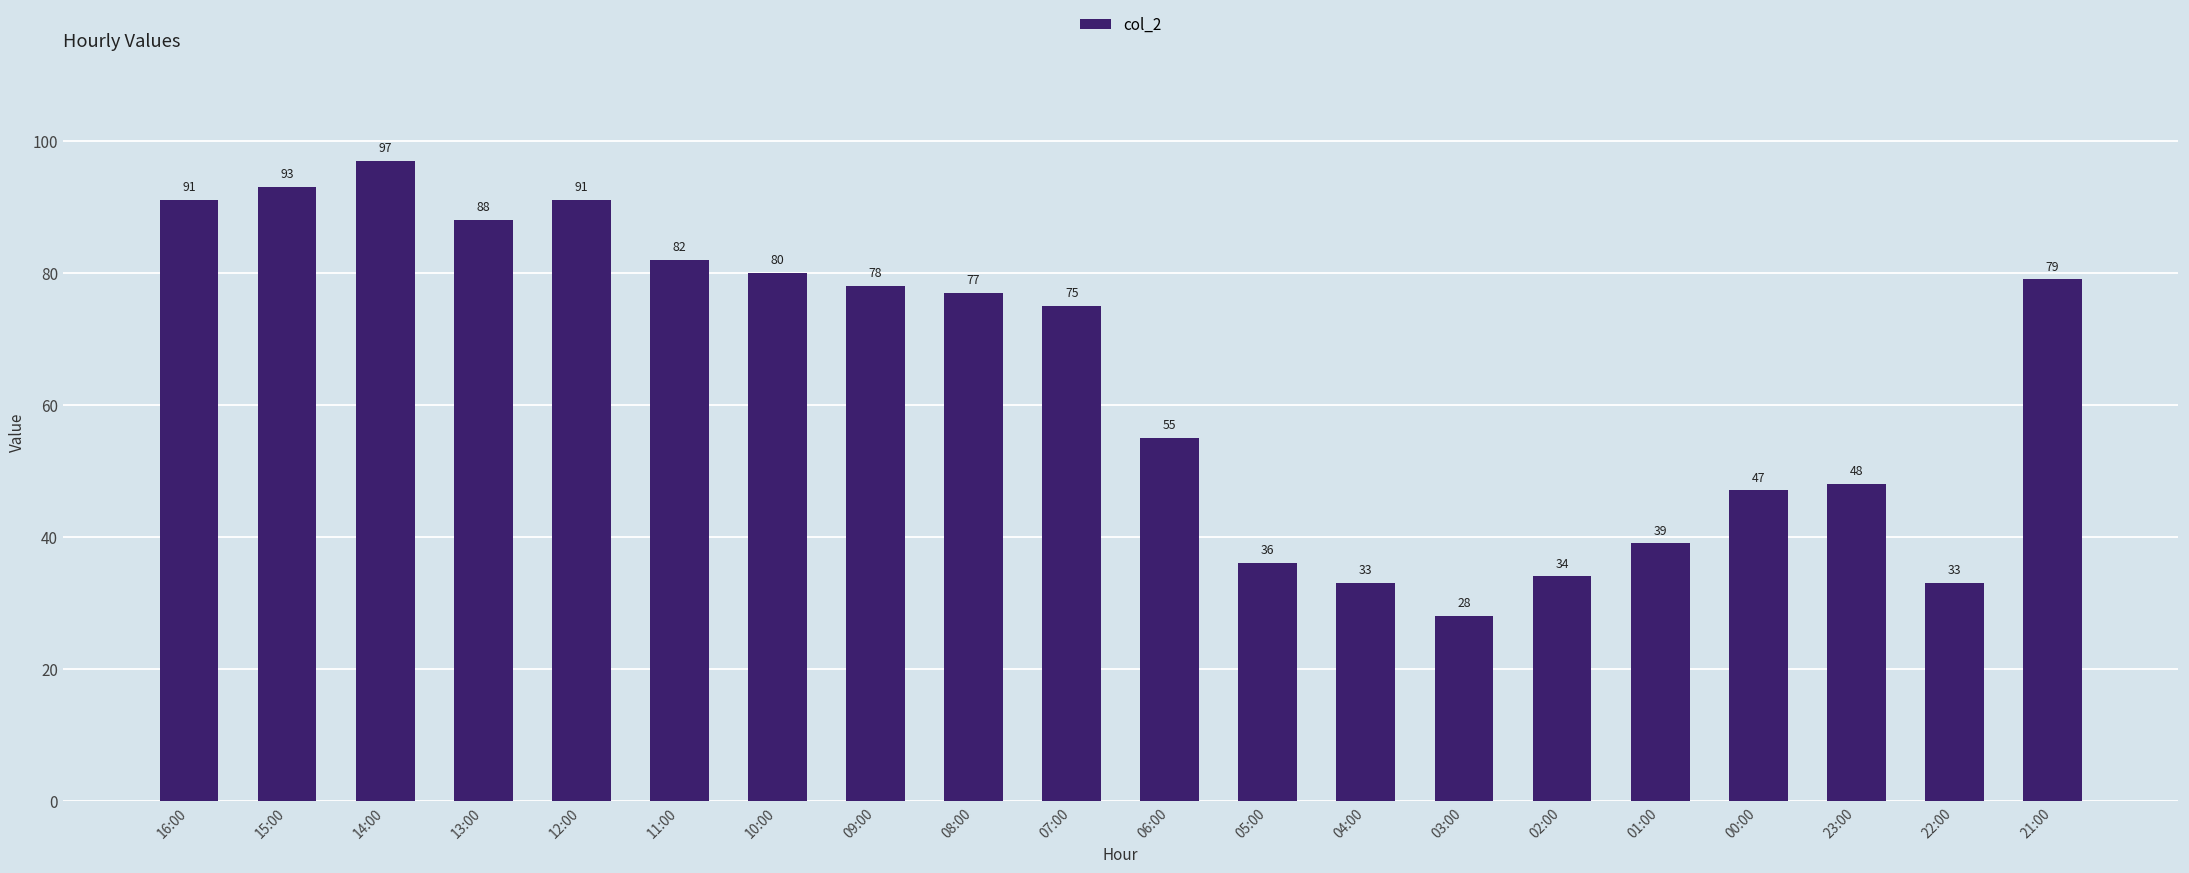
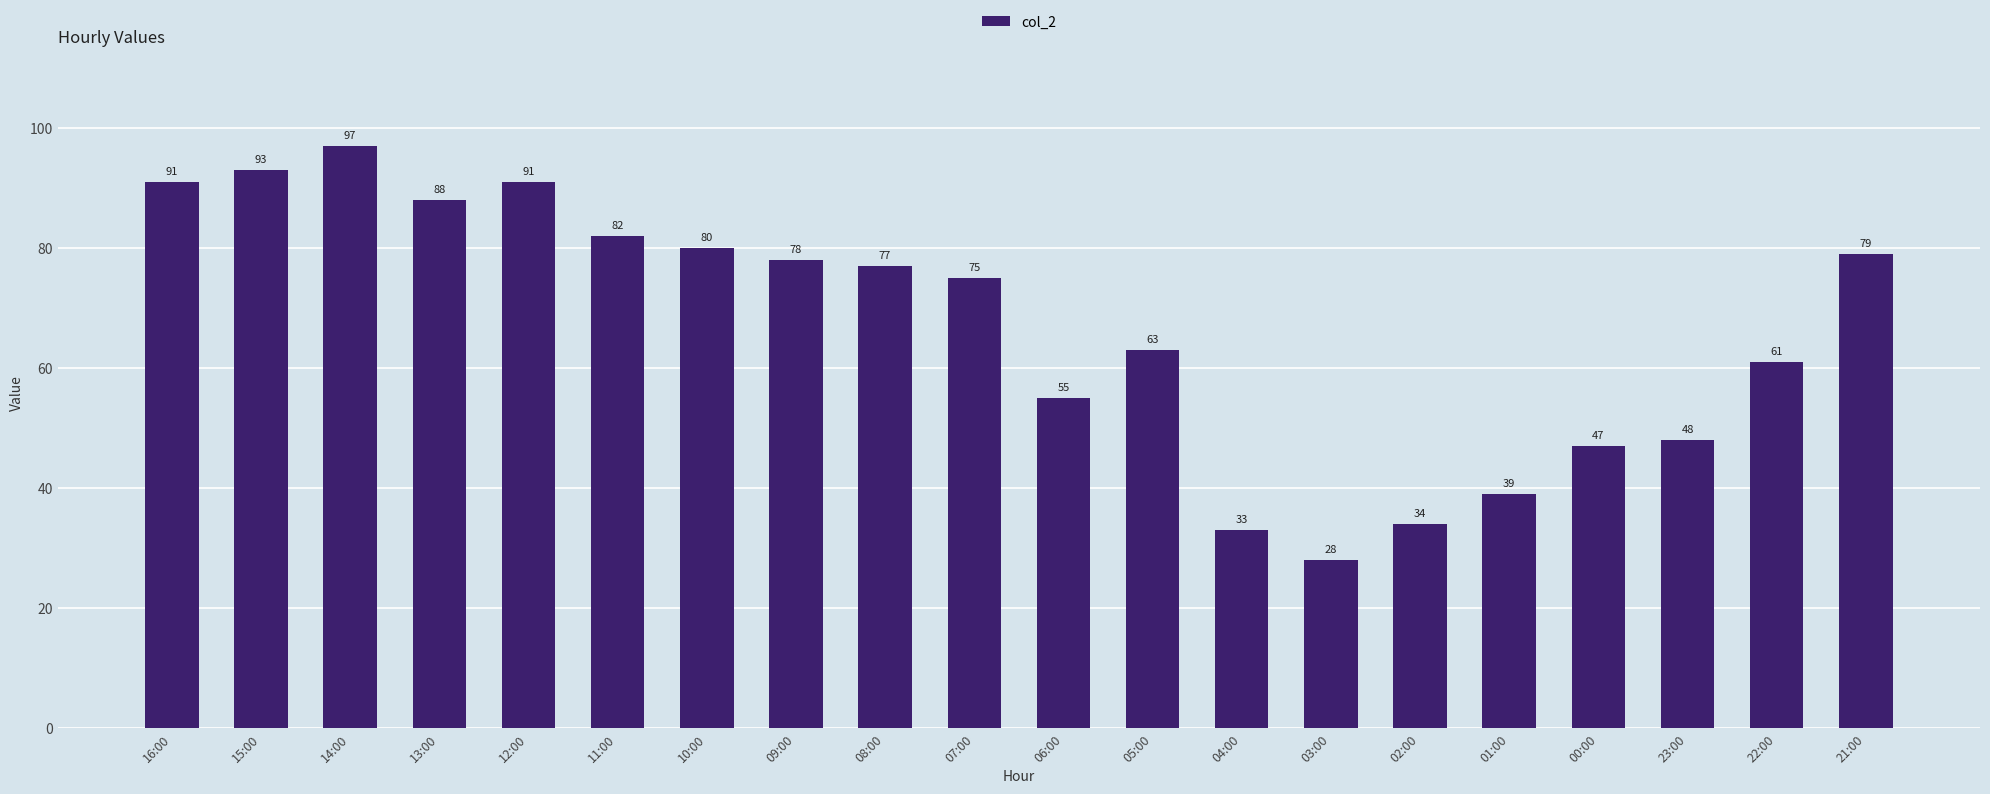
05:00: 36 -> 63
22:00: 33 -> 61
